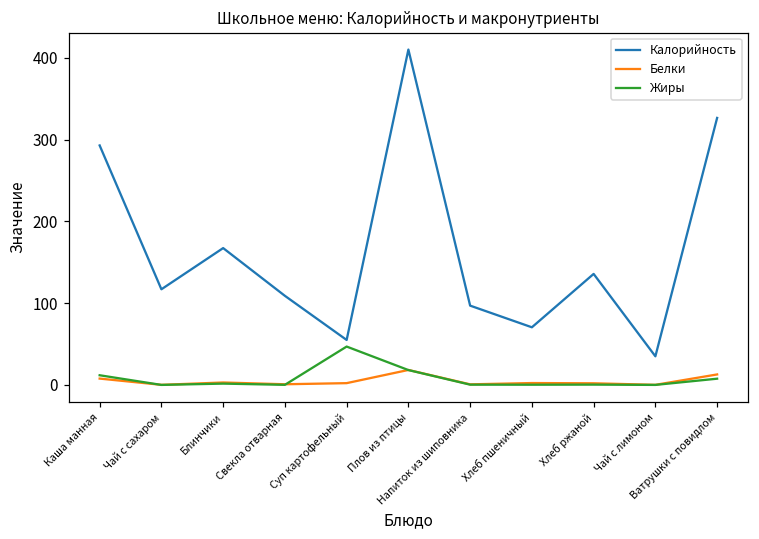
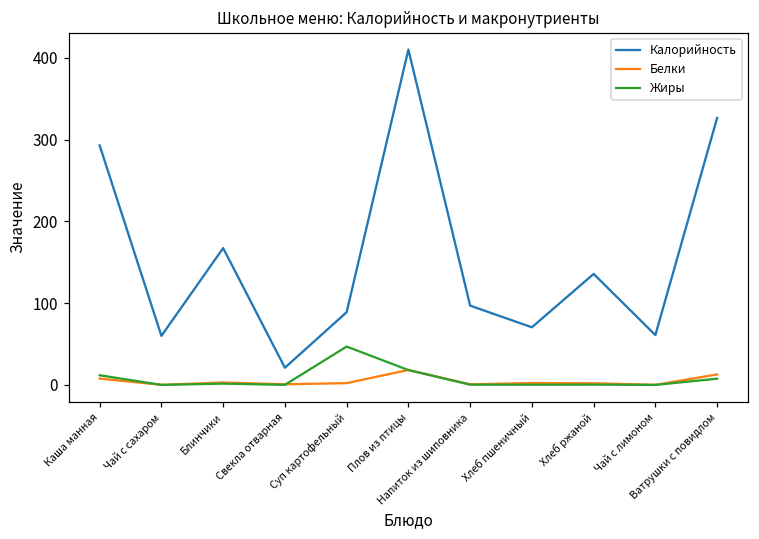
Калорийность, Чай с сахаром: 120 -> 60
Калорийность, Свекла отварная: 110 -> 20
Калорийность, Суп картофельный: 60 -> 90
Калорийность, Чай с лимоном: 40 -> 60
